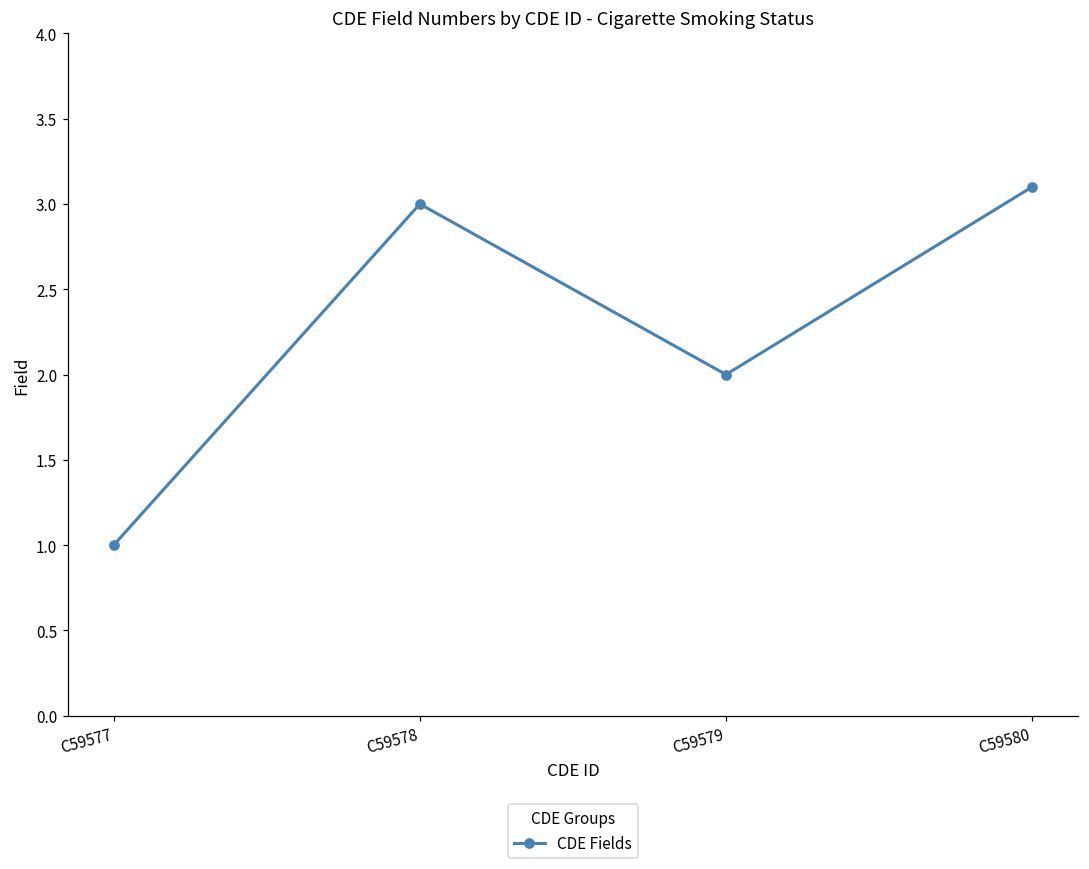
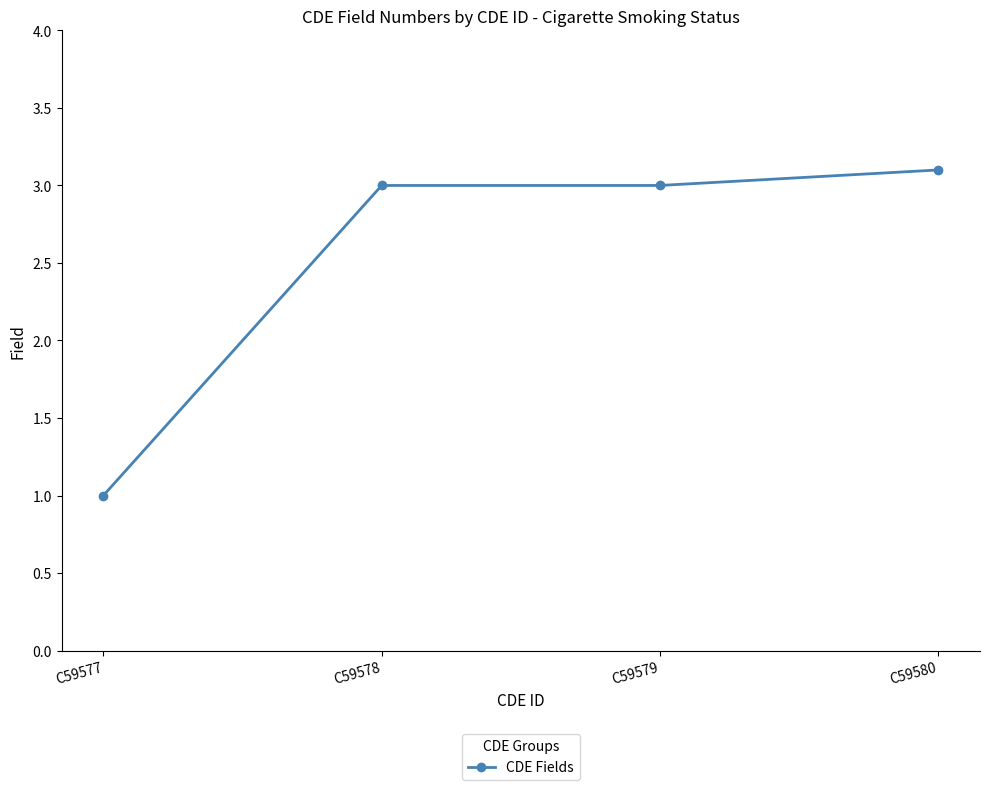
C59579: 2 -> 3
